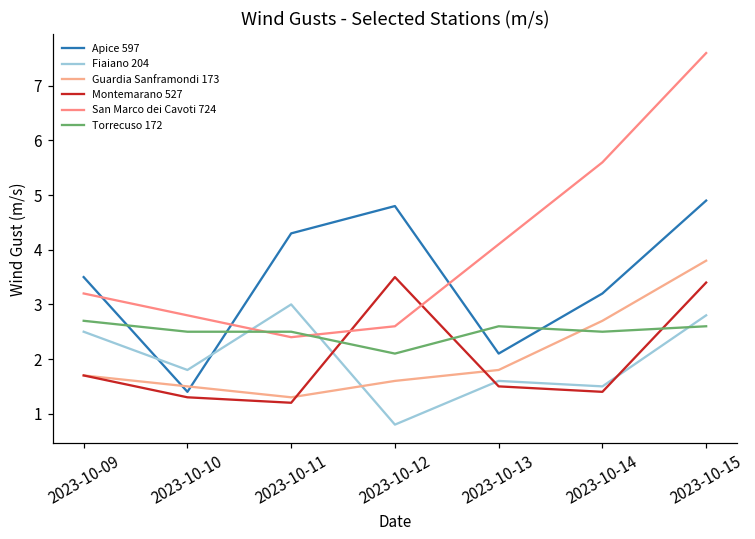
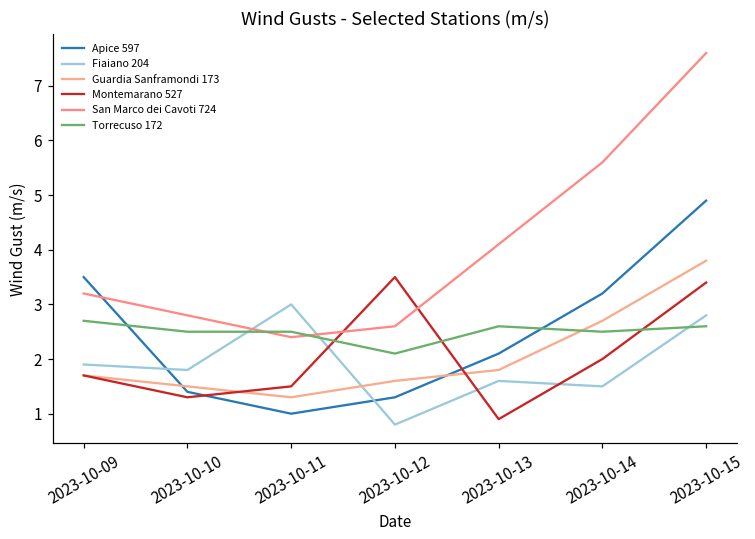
Fiaiano 204, 2023-10-09: 2.5 -> 1.9
Apice 597, 2023-10-11: 4.3 -> 1.0
Montemarano 527, 2023-10-11: 1.2 -> 1.5
Apice 597, 2023-10-12: 4.8 -> 1.3
Montemarano 527, 2023-10-13: 1.5 -> 0.9
Montemarano 527, 2023-10-14: 1.4 -> 2.0
